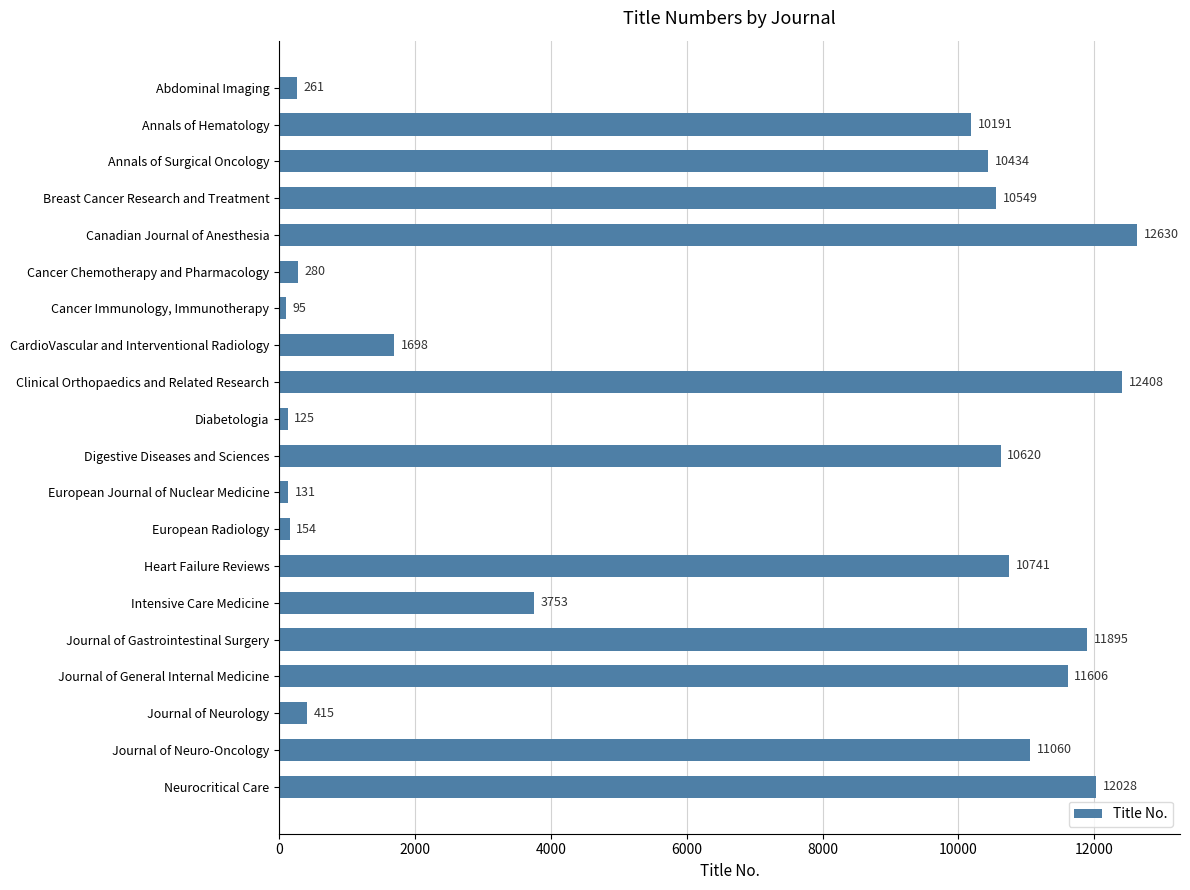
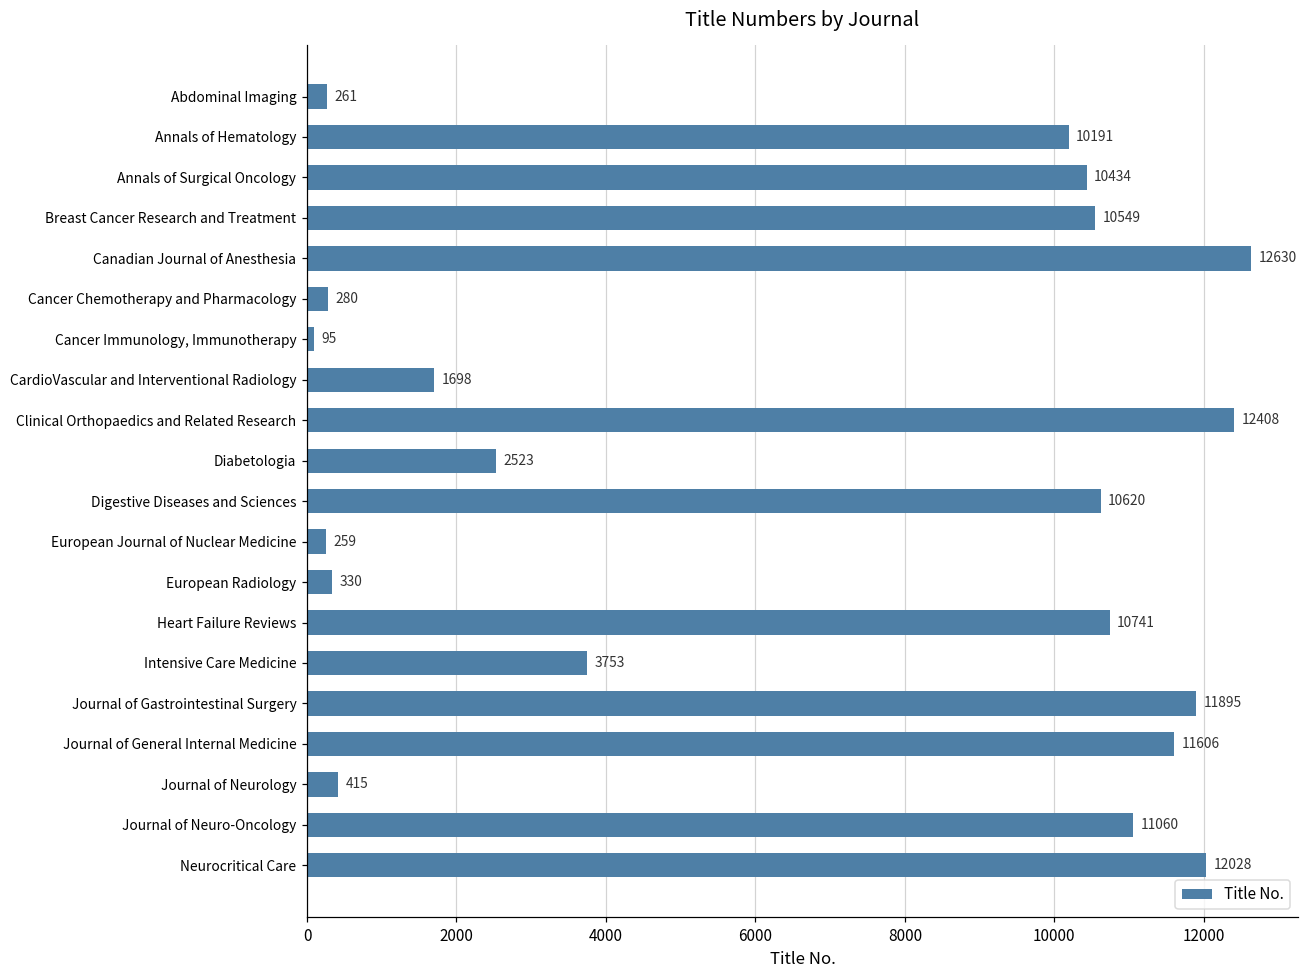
Diabetologia: 125 -> 2523
European Journal of Nuclear Medicine: 131 -> 259
European Radiology: 154 -> 330
